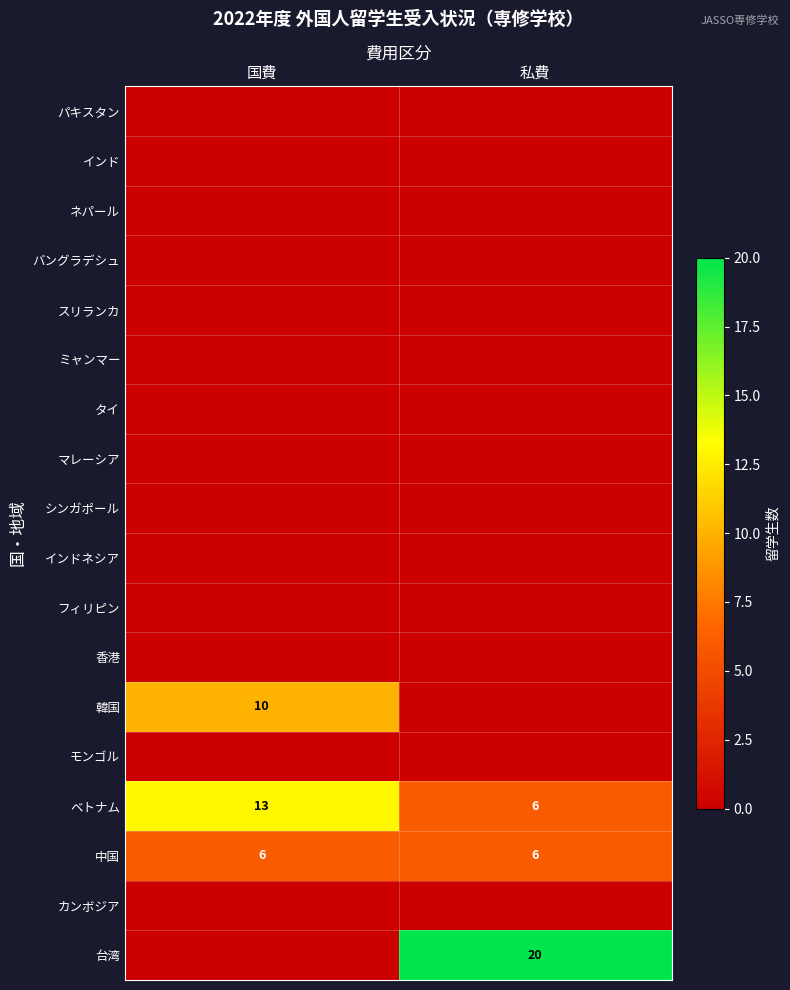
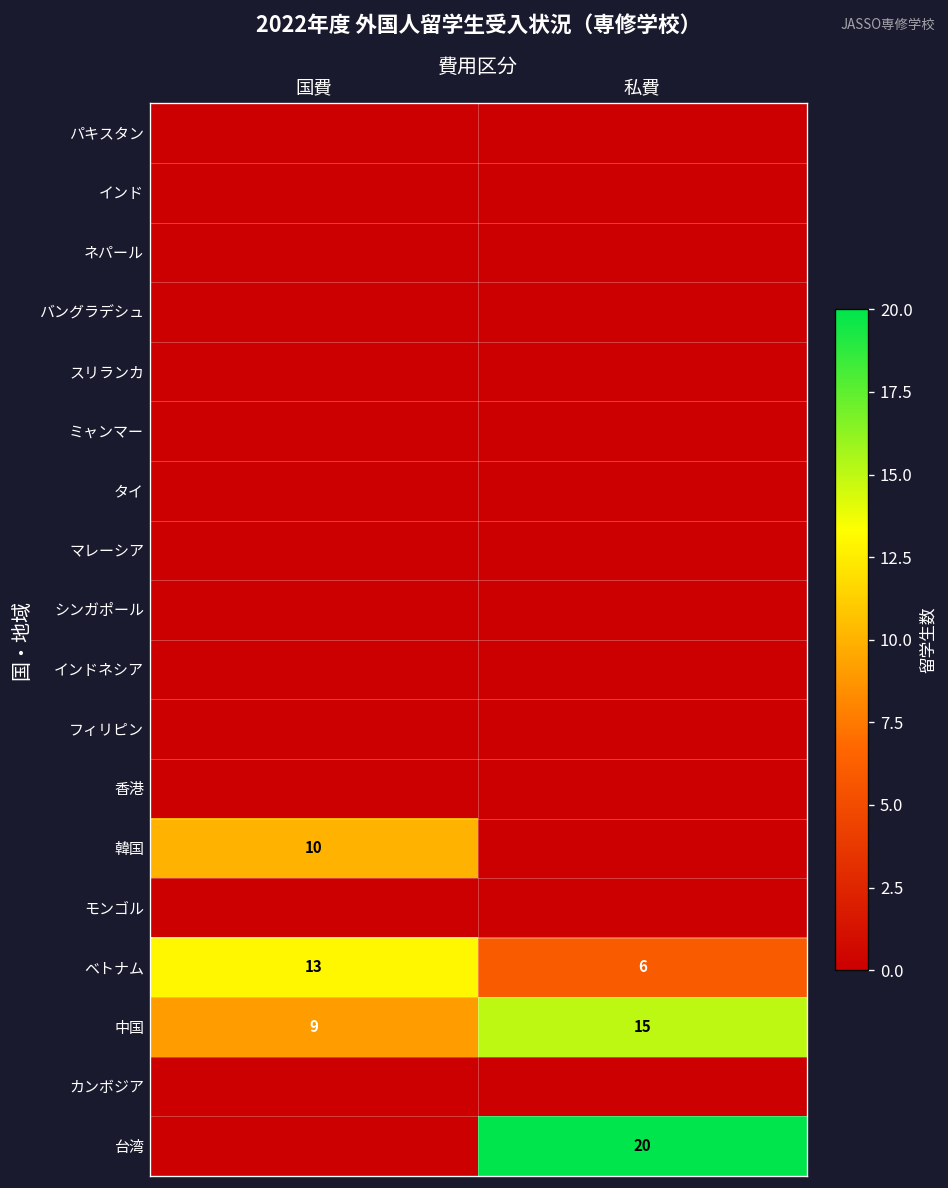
中国, 国費: 6 -> 9
中国, 私費: 6 -> 15
